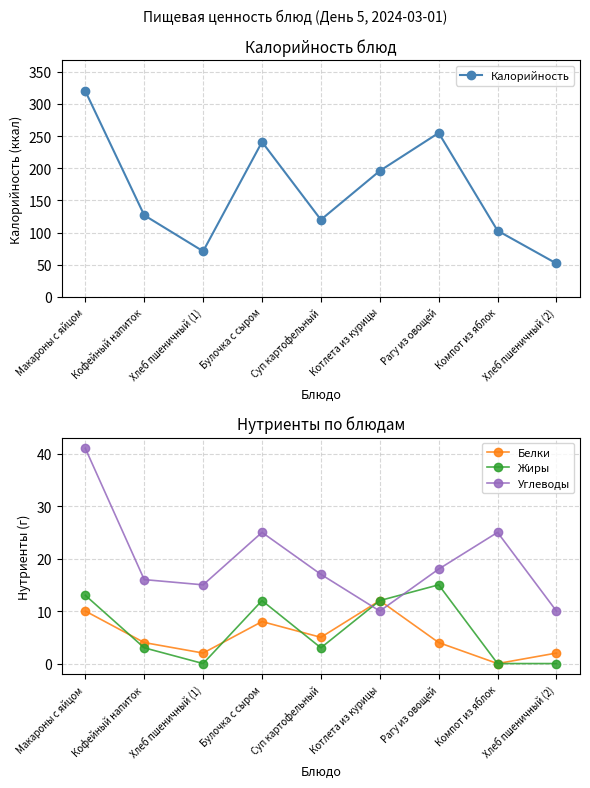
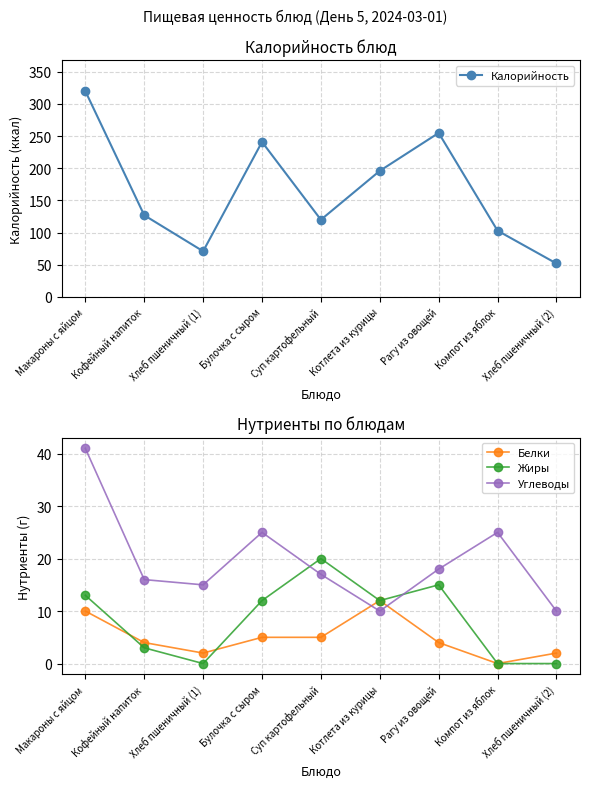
Нутриенты по блюдам, Белки, Булочка с сыром: 8 -> 5
Нутриенты по блюдам, Жиры, Суп картофельный: 3 -> 20
